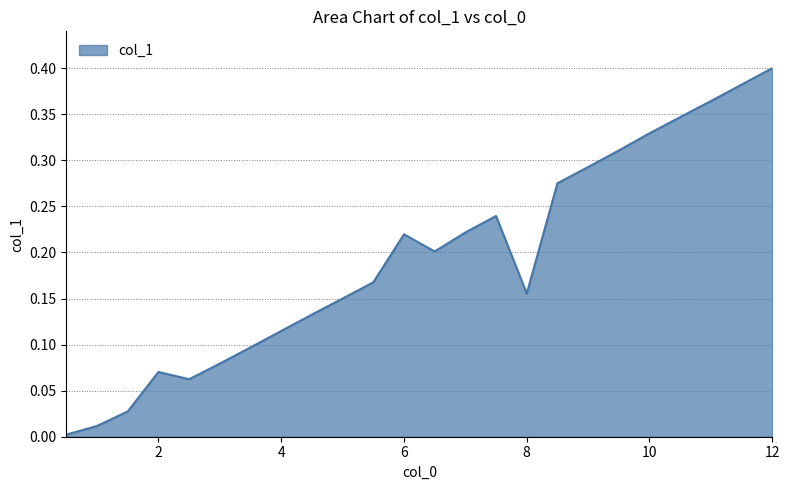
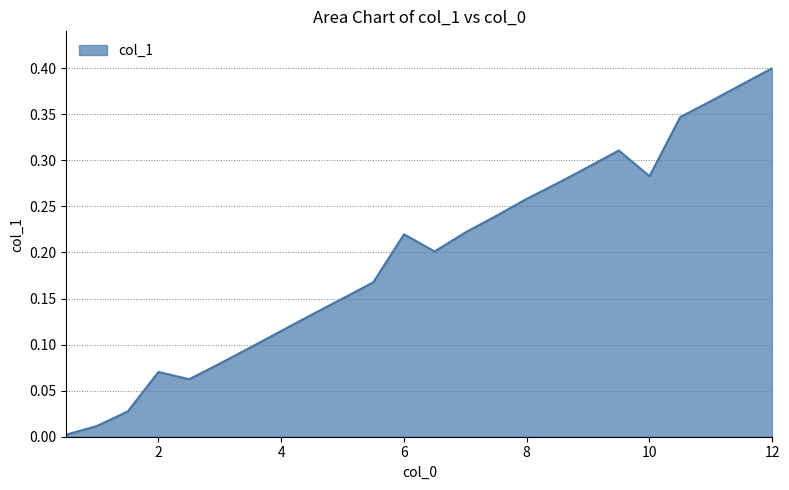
8: 0.16 -> 0.26
10: 0.33 -> 0.28
